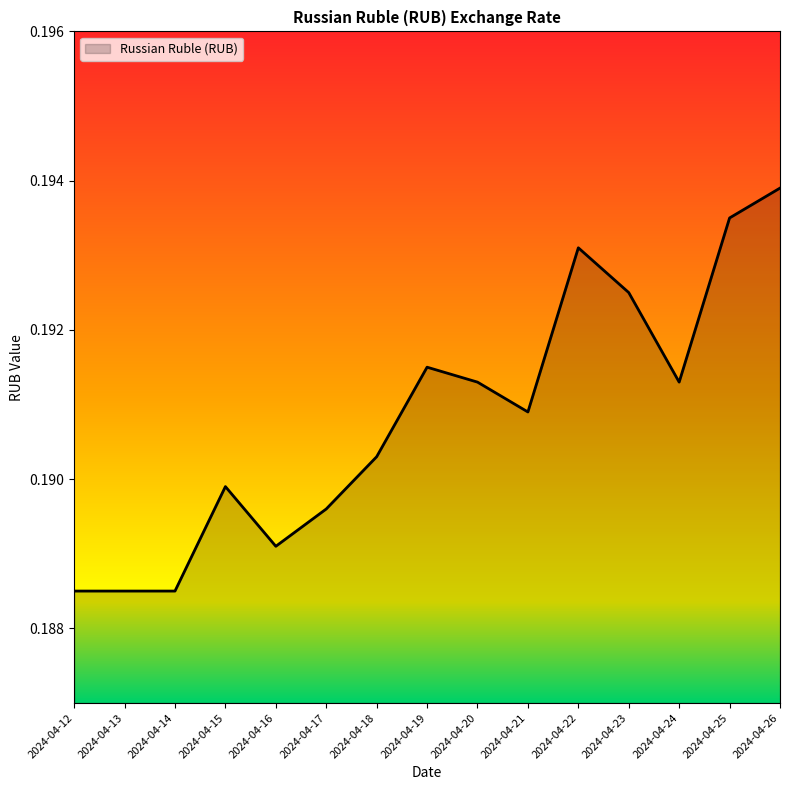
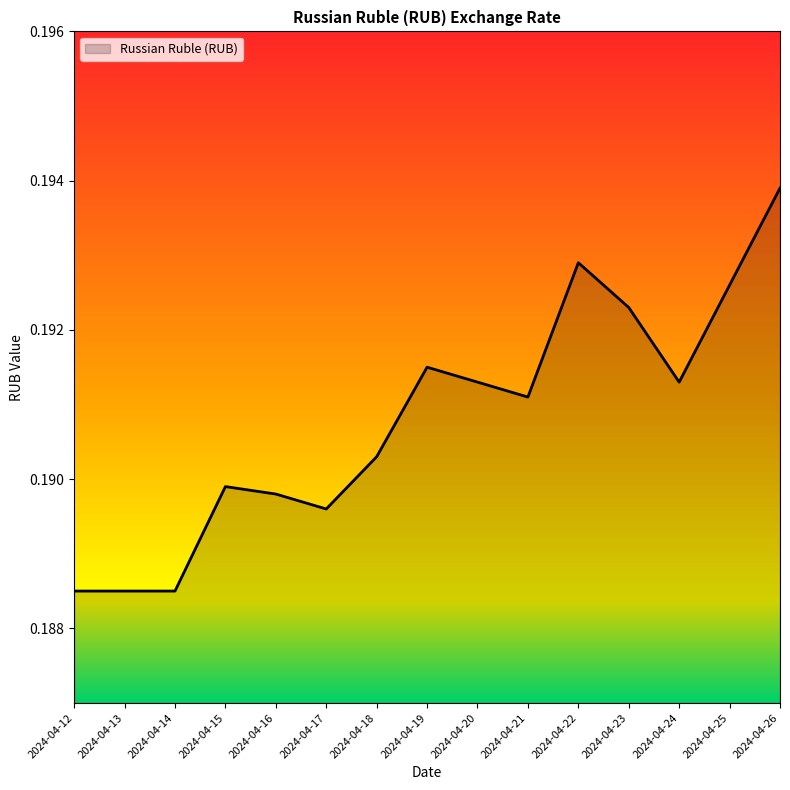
2024-04-16: 0.1891 -> 0.1898
2024-04-21: 0.1909 -> 0.1911
2024-04-22: 0.1931 -> 0.1929
2024-04-23: 0.1925 -> 0.1923
2024-04-25: 0.1935 -> 0.1926
